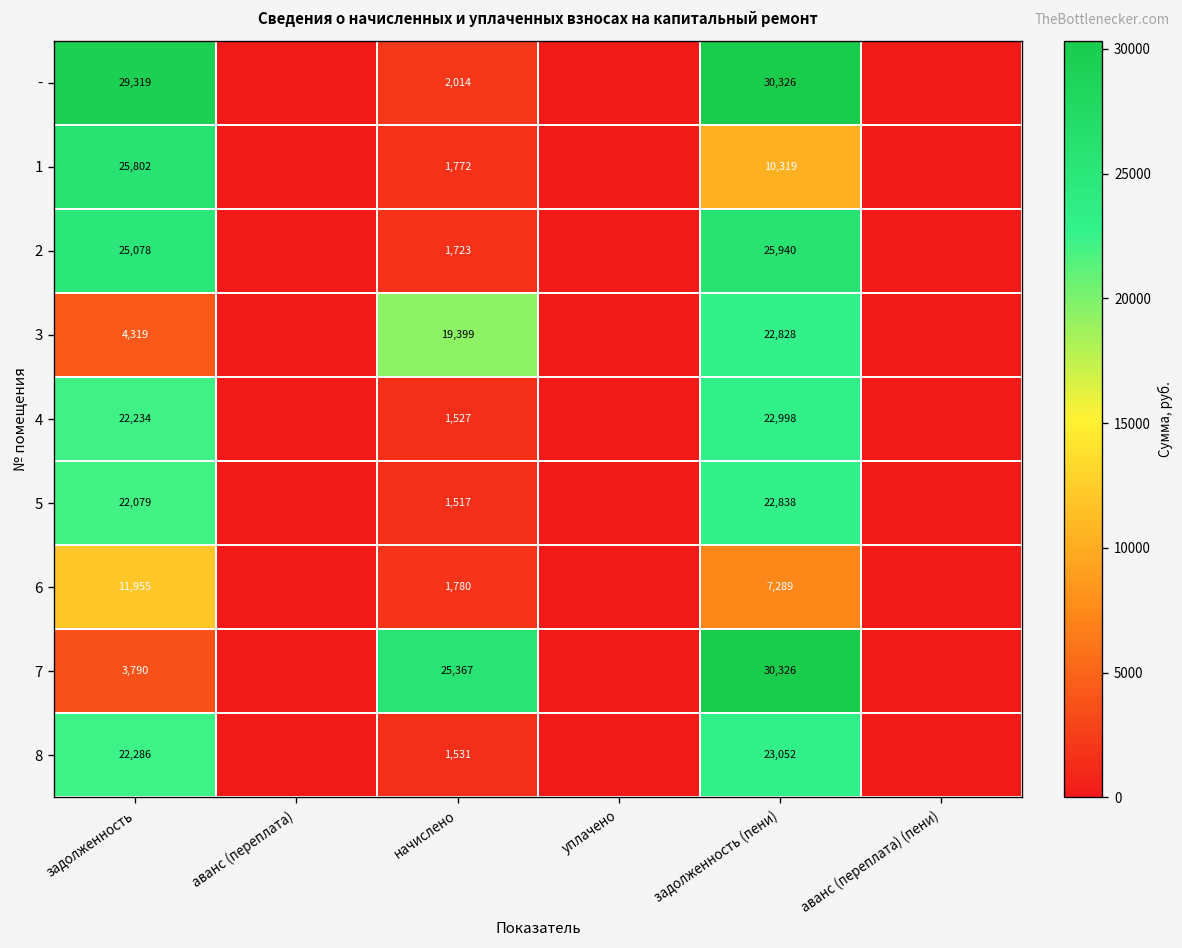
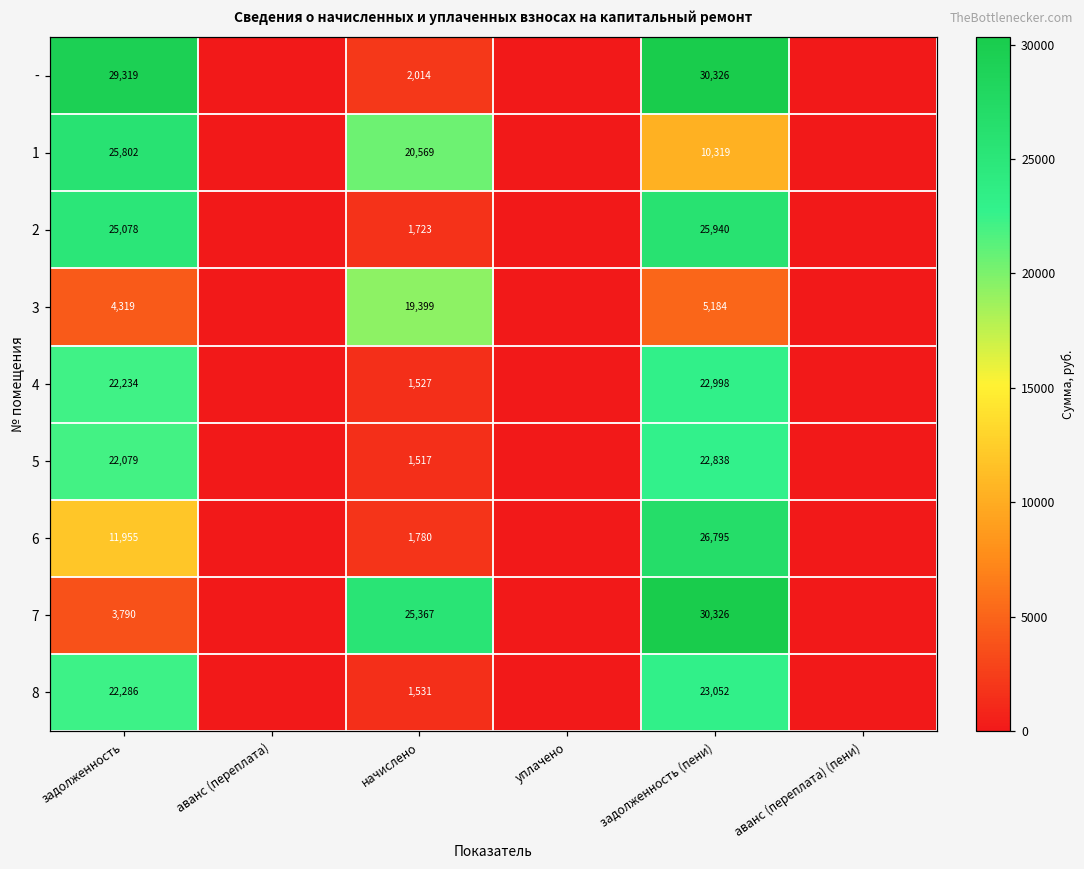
1, начислено: 1,772 -> 20,569
3, задолженность (пени): 22,828 -> 5,184
6, задолженность (пени): 7,289 -> 26,795
